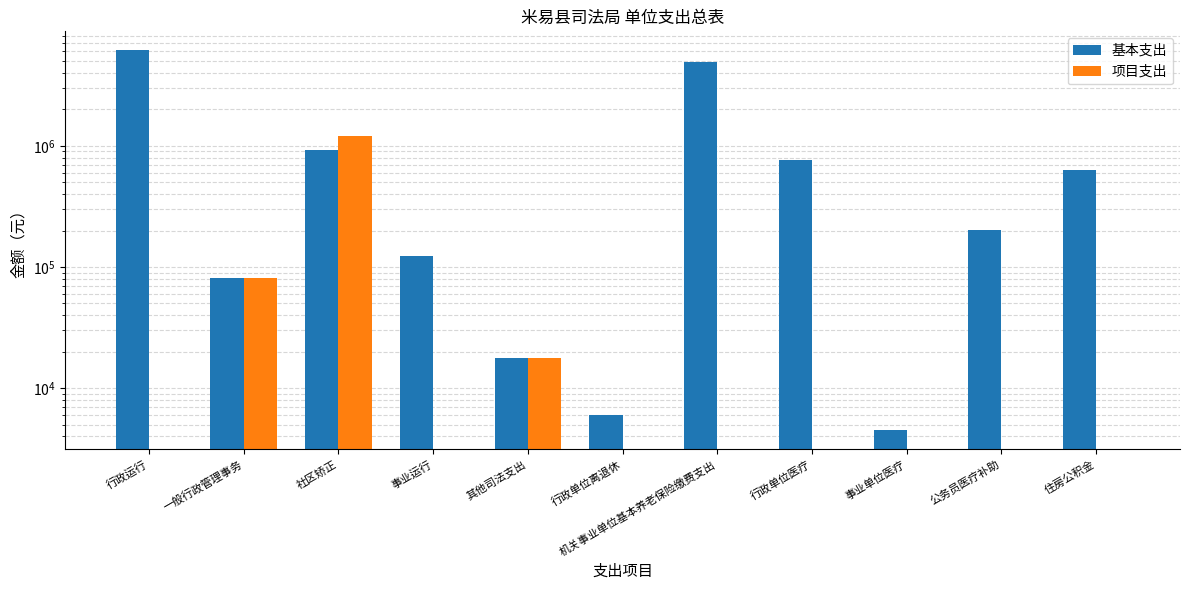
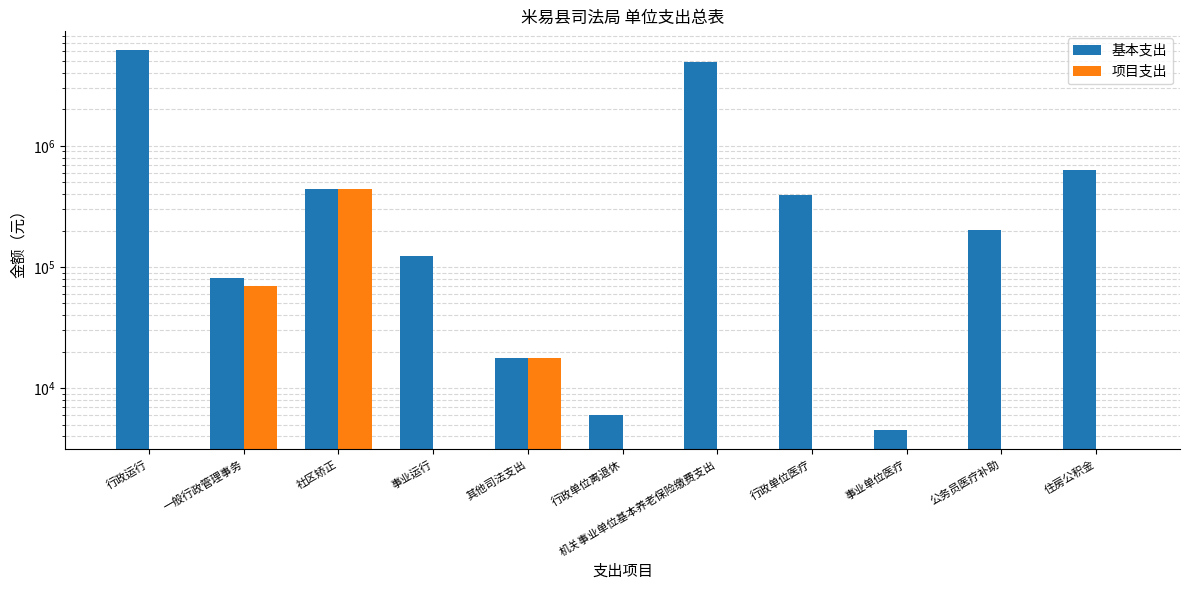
项目支出, 一般行政管理事务: 80000 -> 70000
基本支出, 社区矫正: 900000 -> 440000
项目支出, 社区矫正: 1200000 -> 440000
基本支出, 行政单位医疗: 800000 -> 390000
